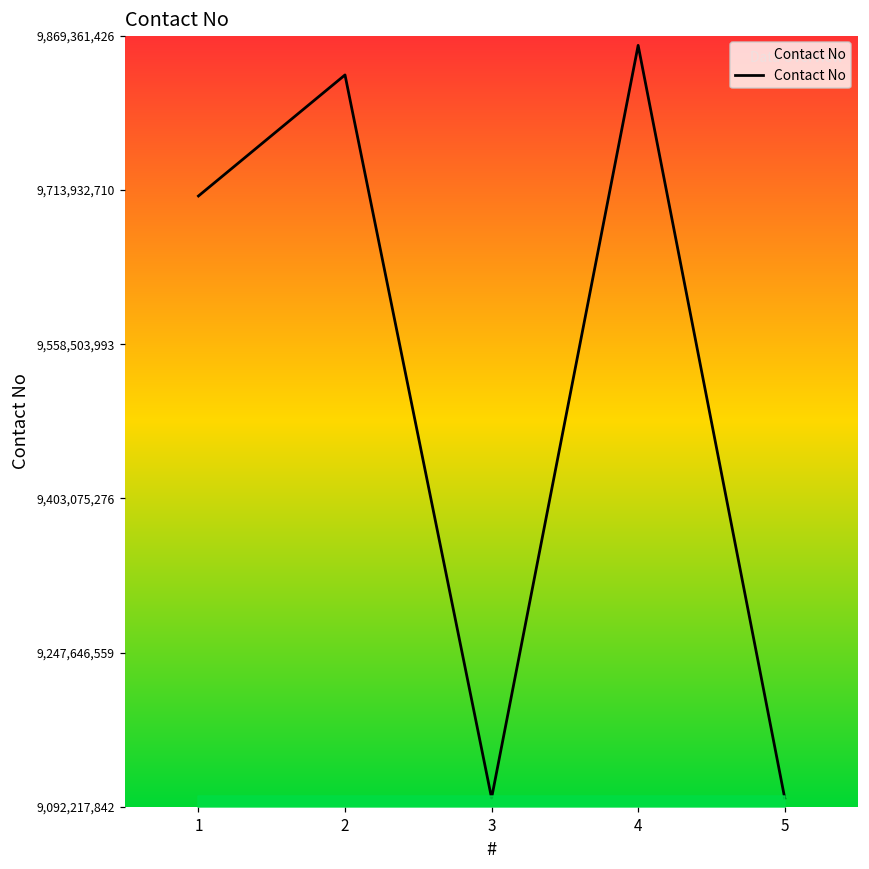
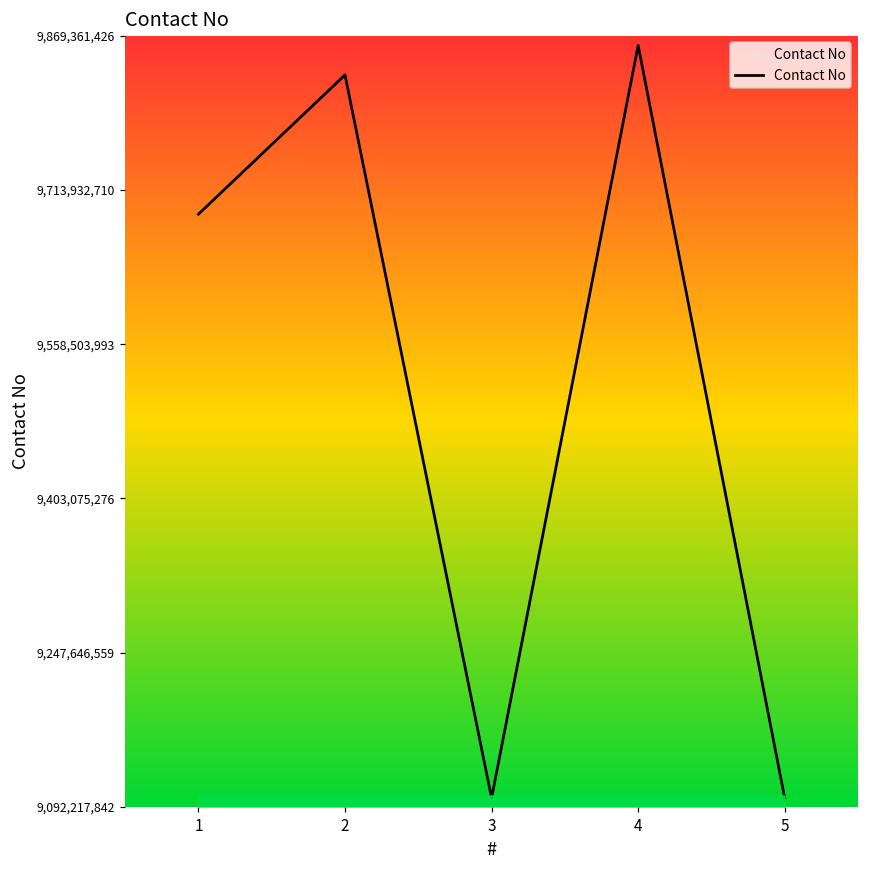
Contact No, 1: 9,710,000,000 -> 9,690,000,000
